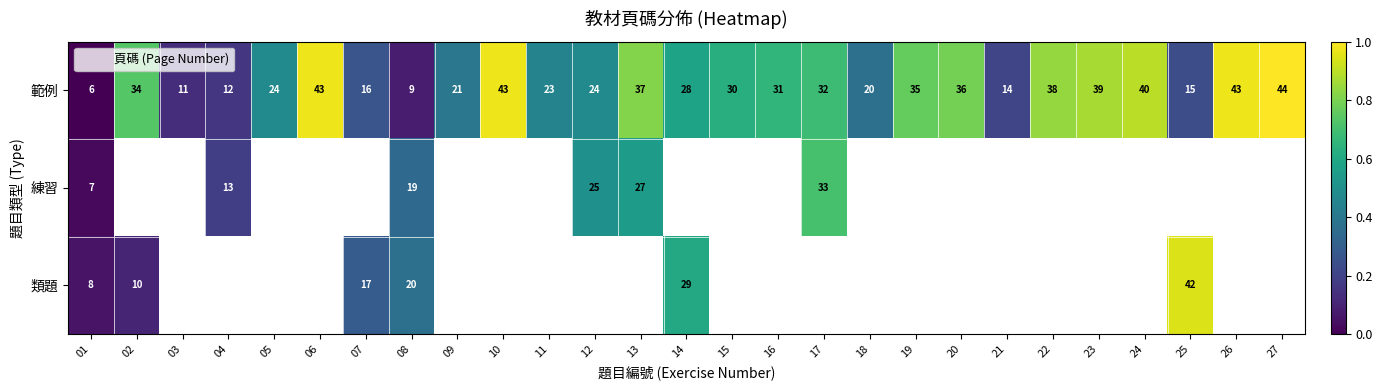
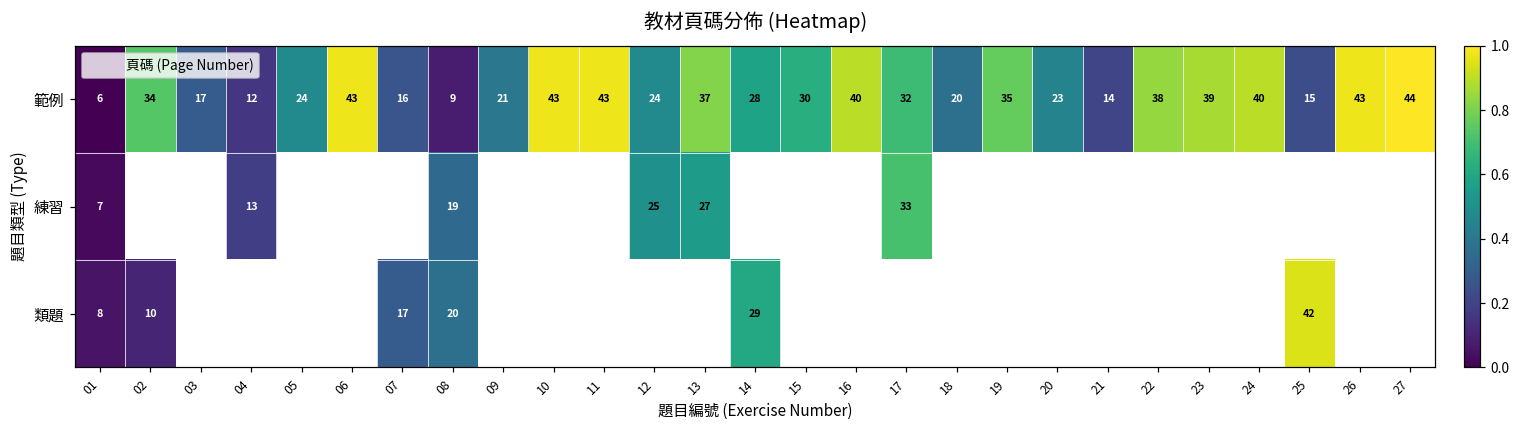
範例, 03: 11 -> 17
範例, 11: 23 -> 43
範例, 16: 31 -> 40
範例, 20: 36 -> 23
